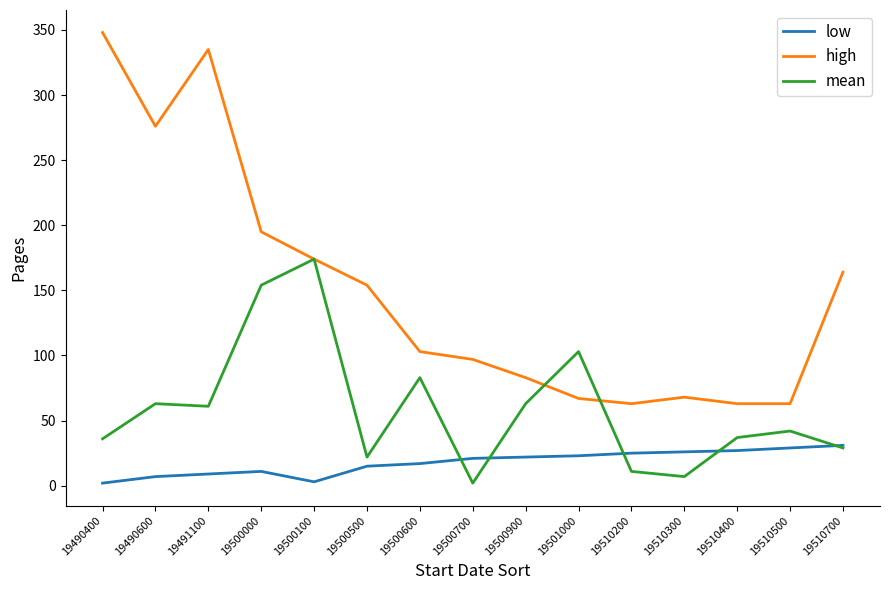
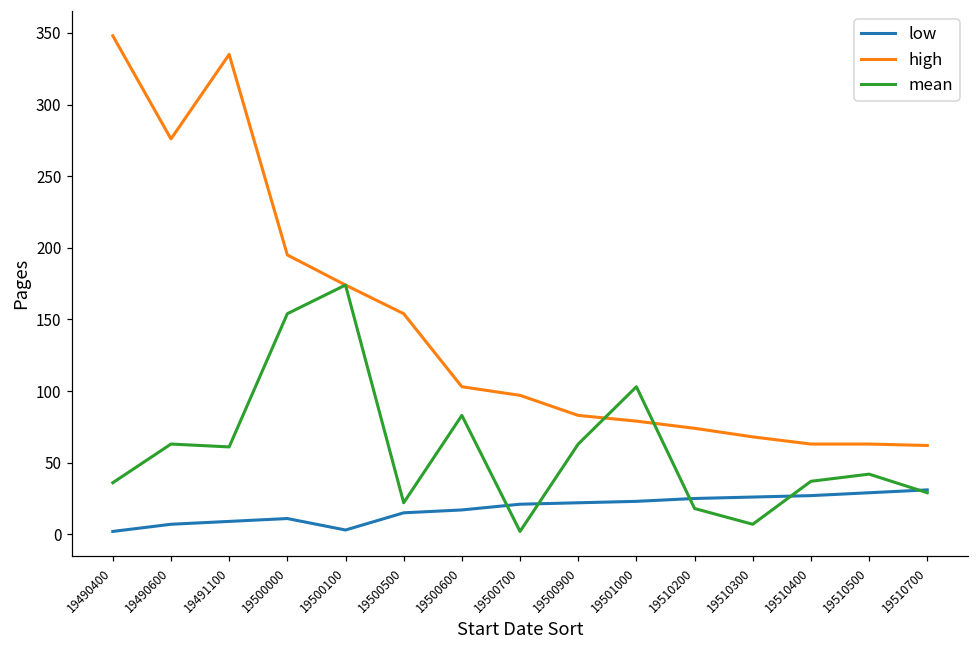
high, 19501000: 67 -> 79
high, 19510200: 63 -> 74
mean, 19510200: 11 -> 18
high, 19510700: 164 -> 62
